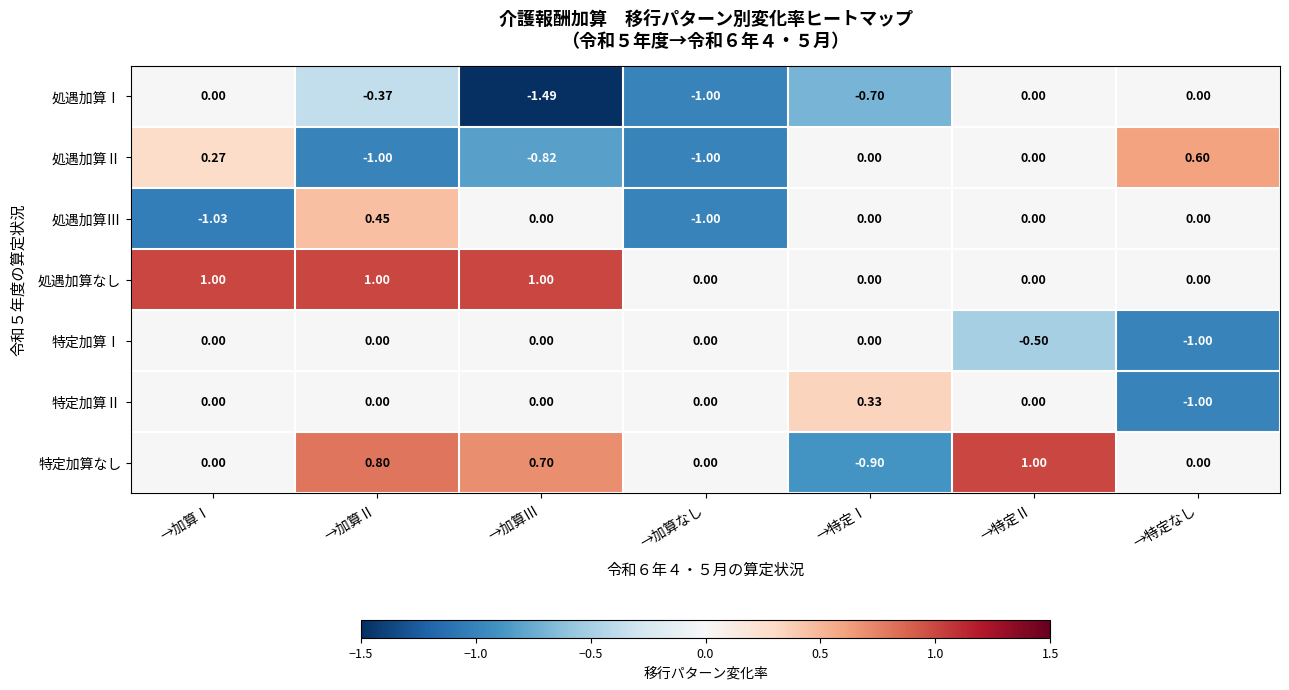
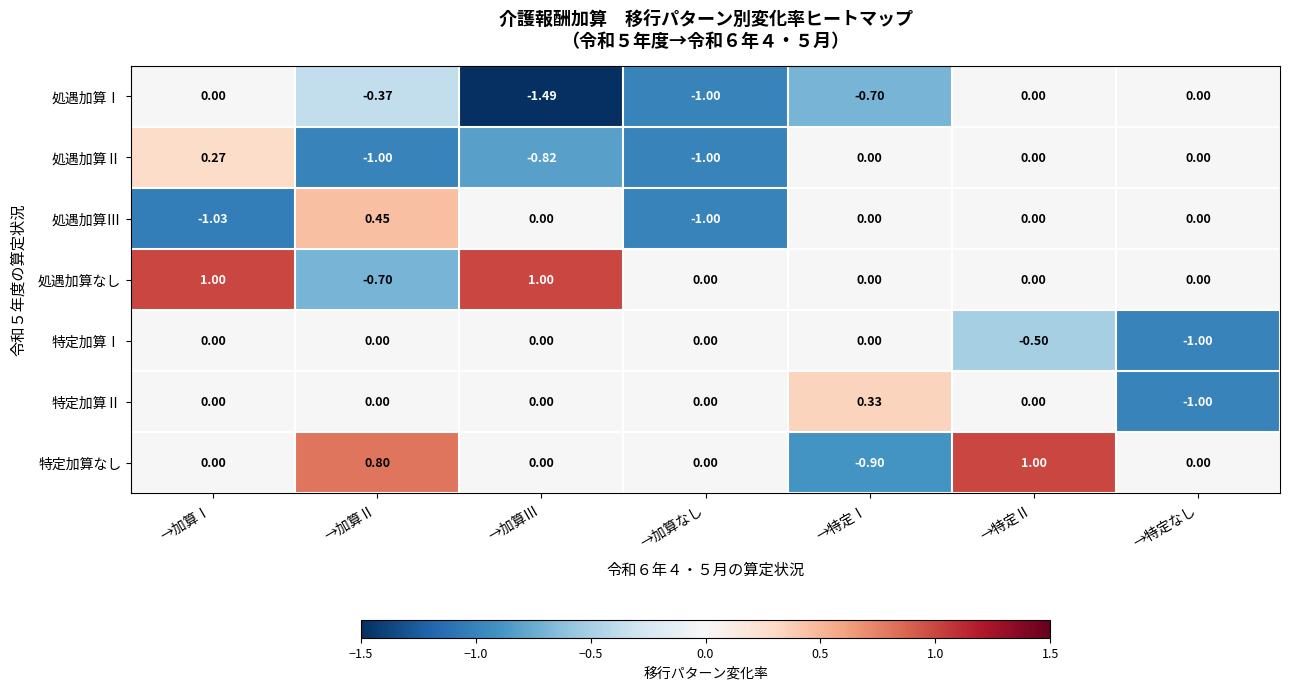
処遇加算Ⅱ, →特定なし: 0.60 -> 0.00
処遇加算なし, →加算Ⅱ: 1.00 -> -0.70
特定加算なし, →加算Ⅲ: 0.70 -> 0.00
